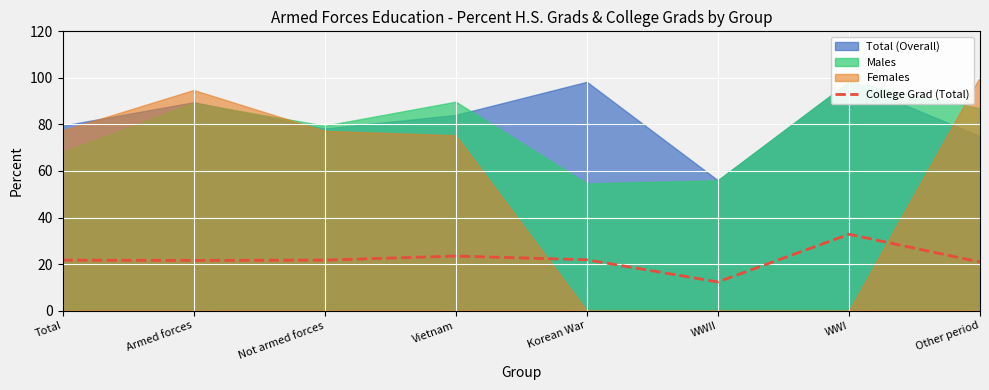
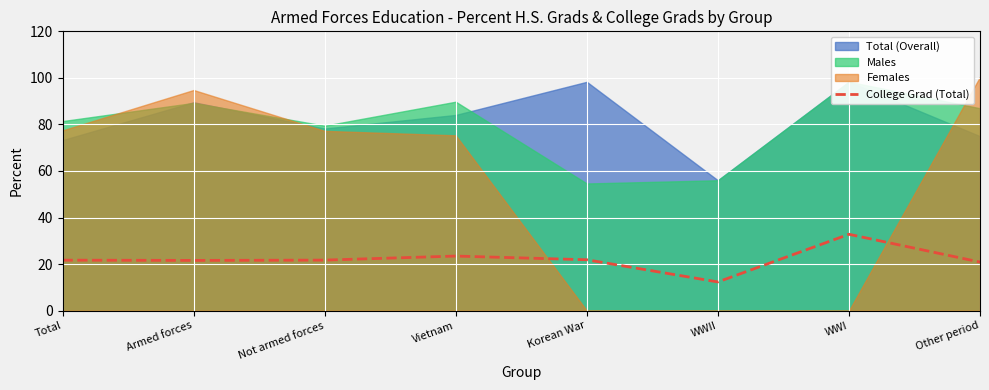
Total (Overall), Total: 79 -> 73
Males, Total: 68 -> 81
